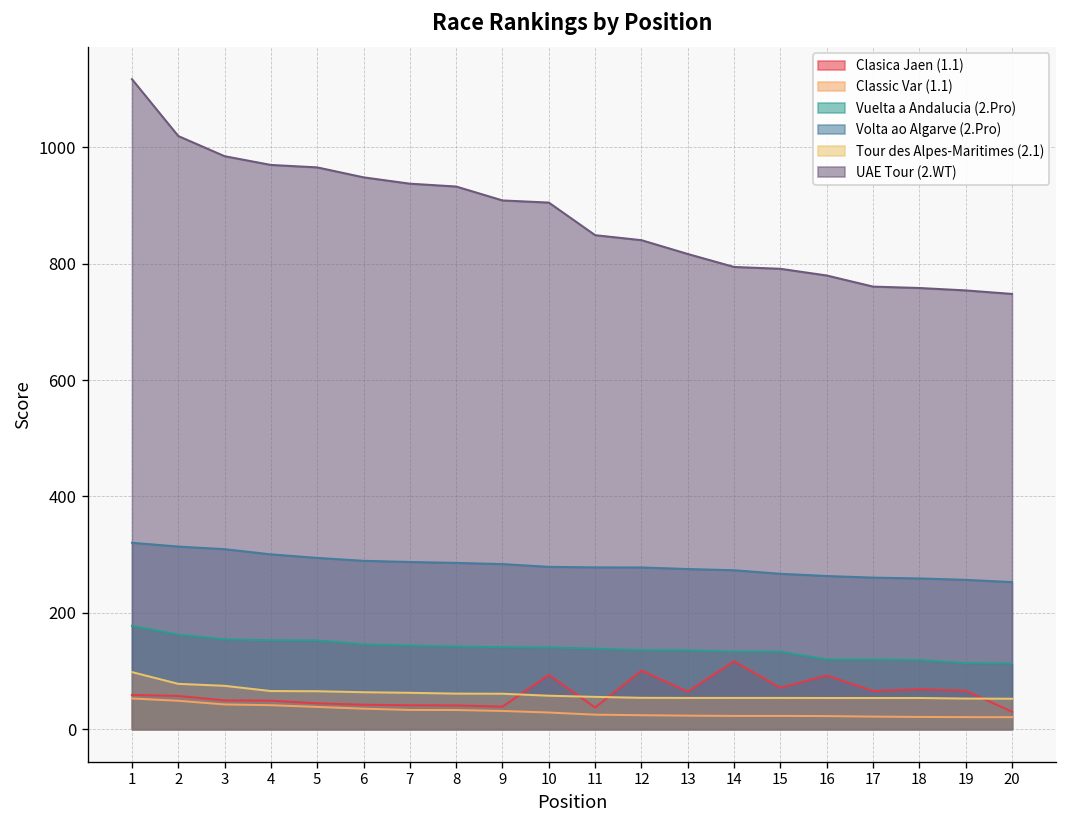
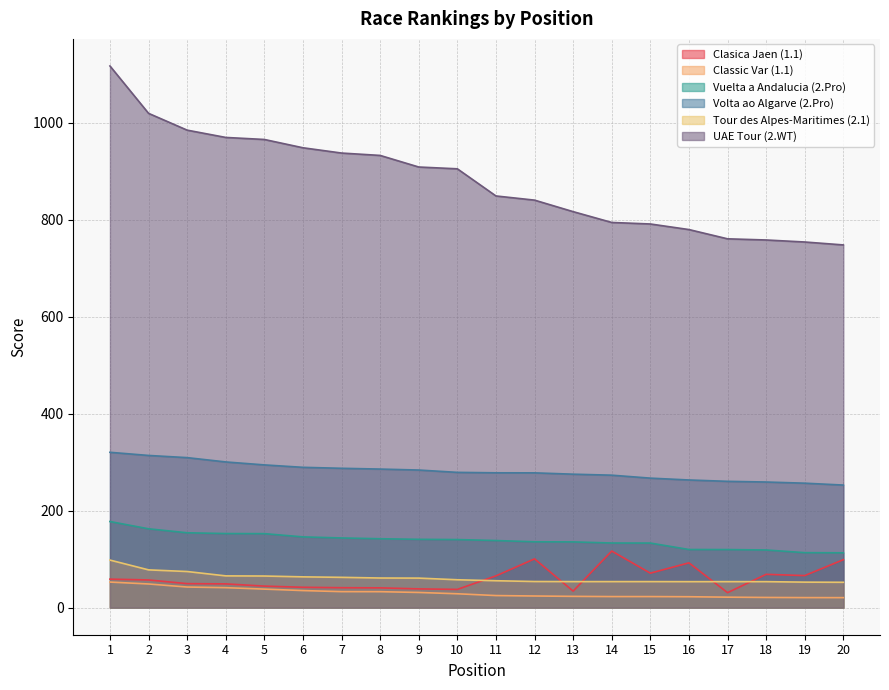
Clasica Jaen (1.1), 10: 90 -> 40
Clasica Jaen (1.1), 11: 40 -> 70
Clasica Jaen (1.1), 13: 60 -> 30
Clasica Jaen (1.1), 17: 70 -> 30
Clasica Jaen (1.1), 20: 30 -> 100
